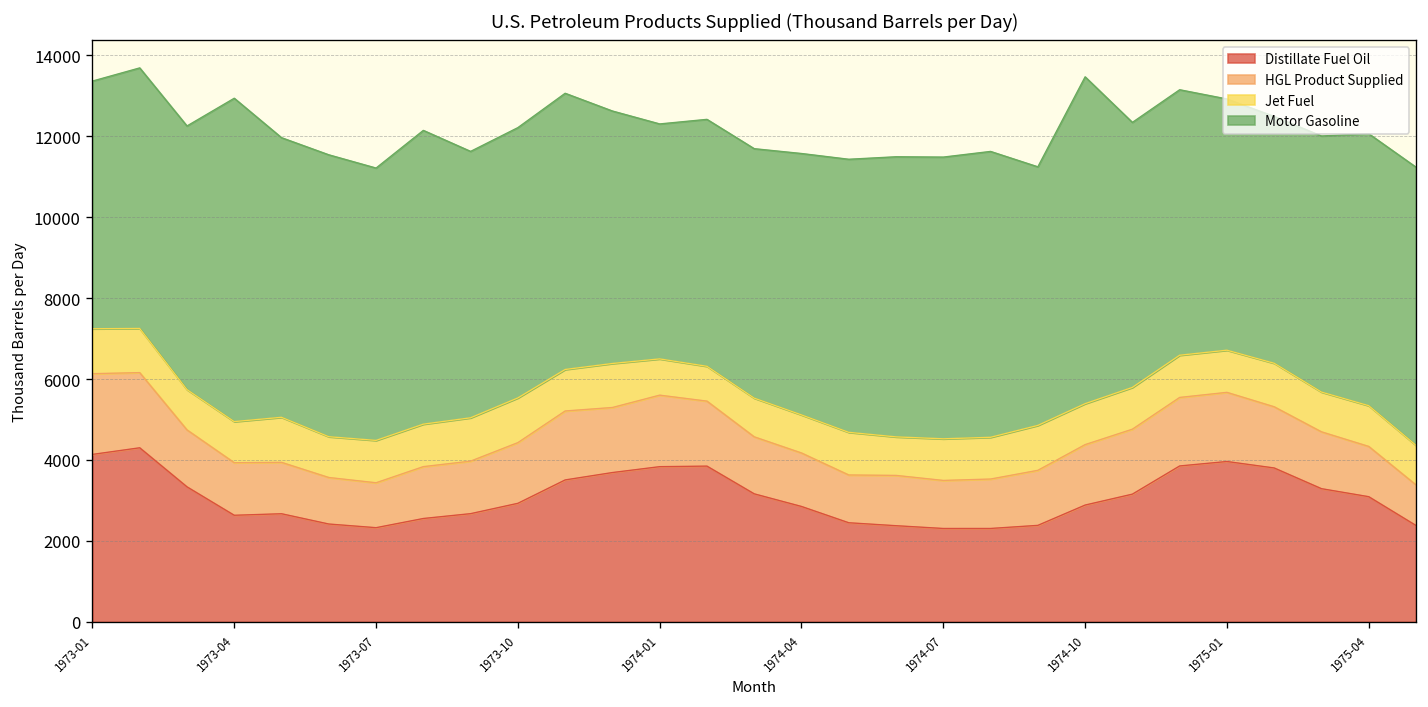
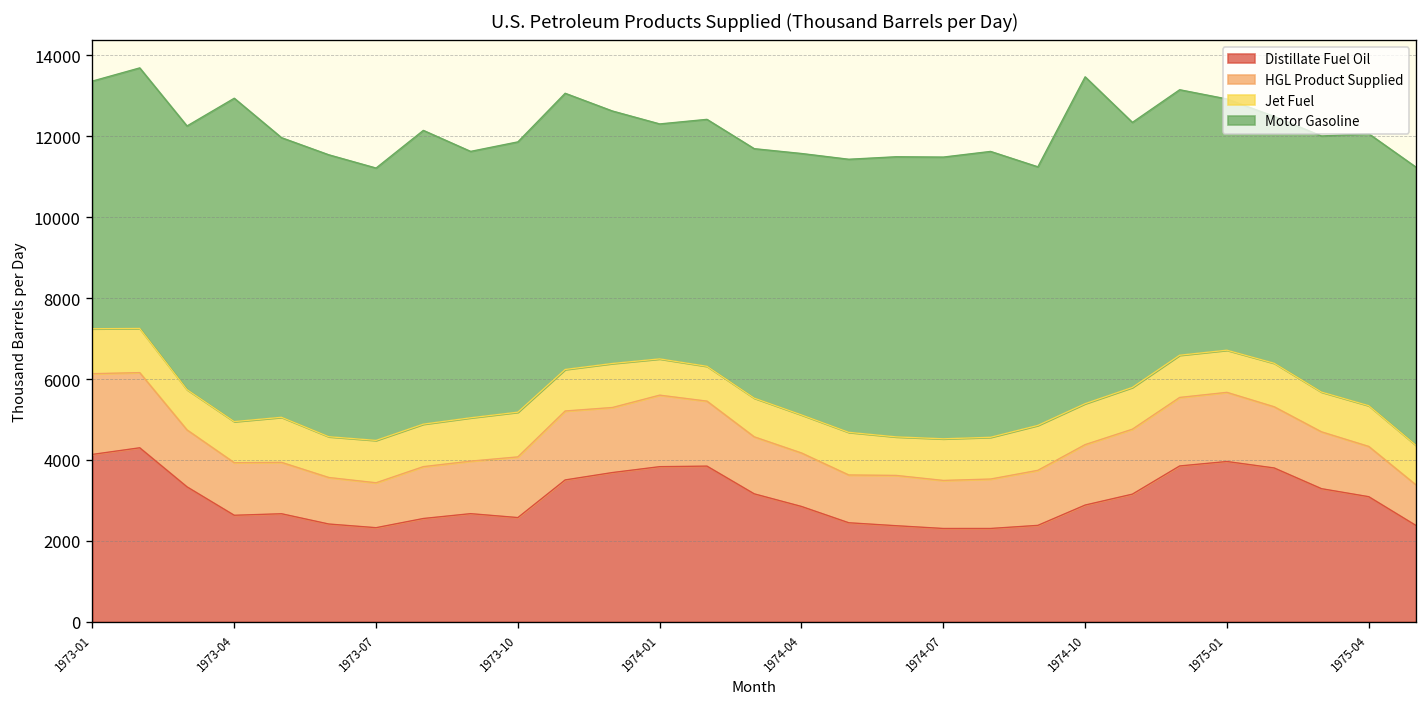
Distillate Fuel Oil, 1973-10: 2900 -> 2600
